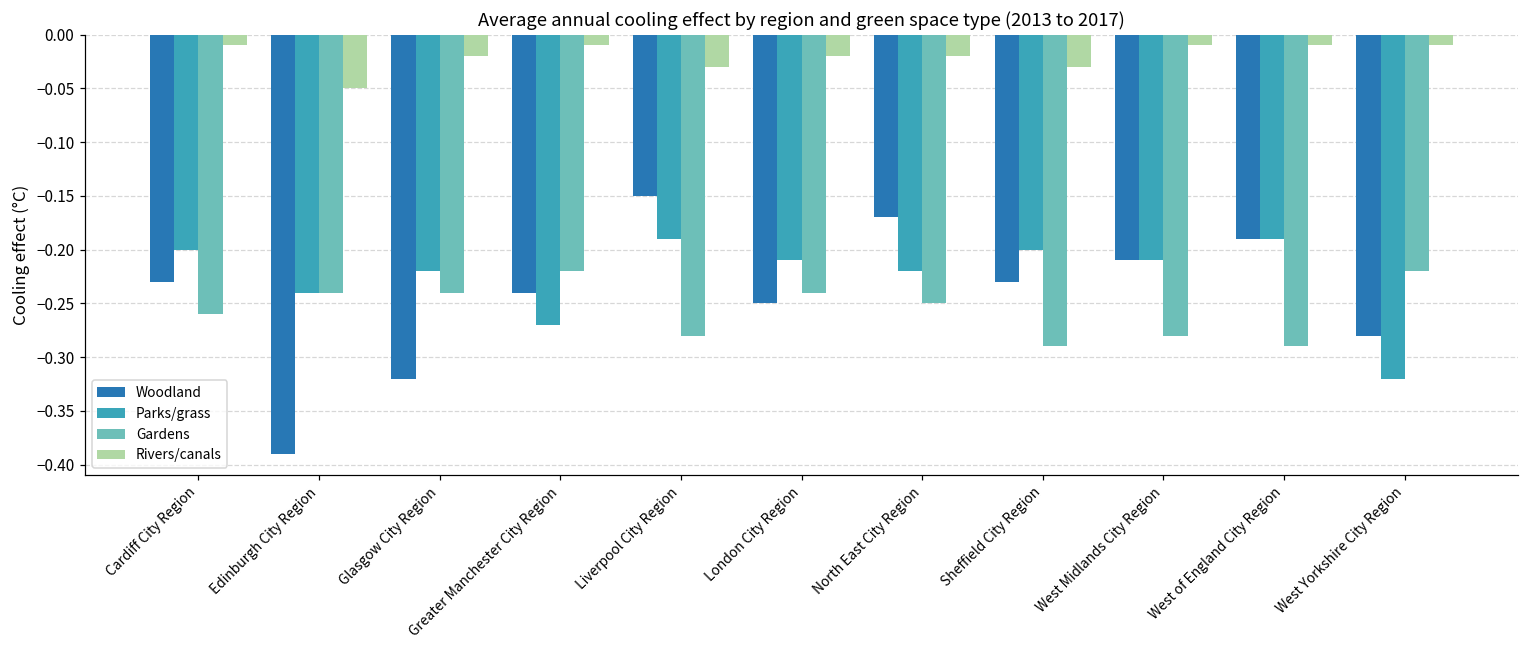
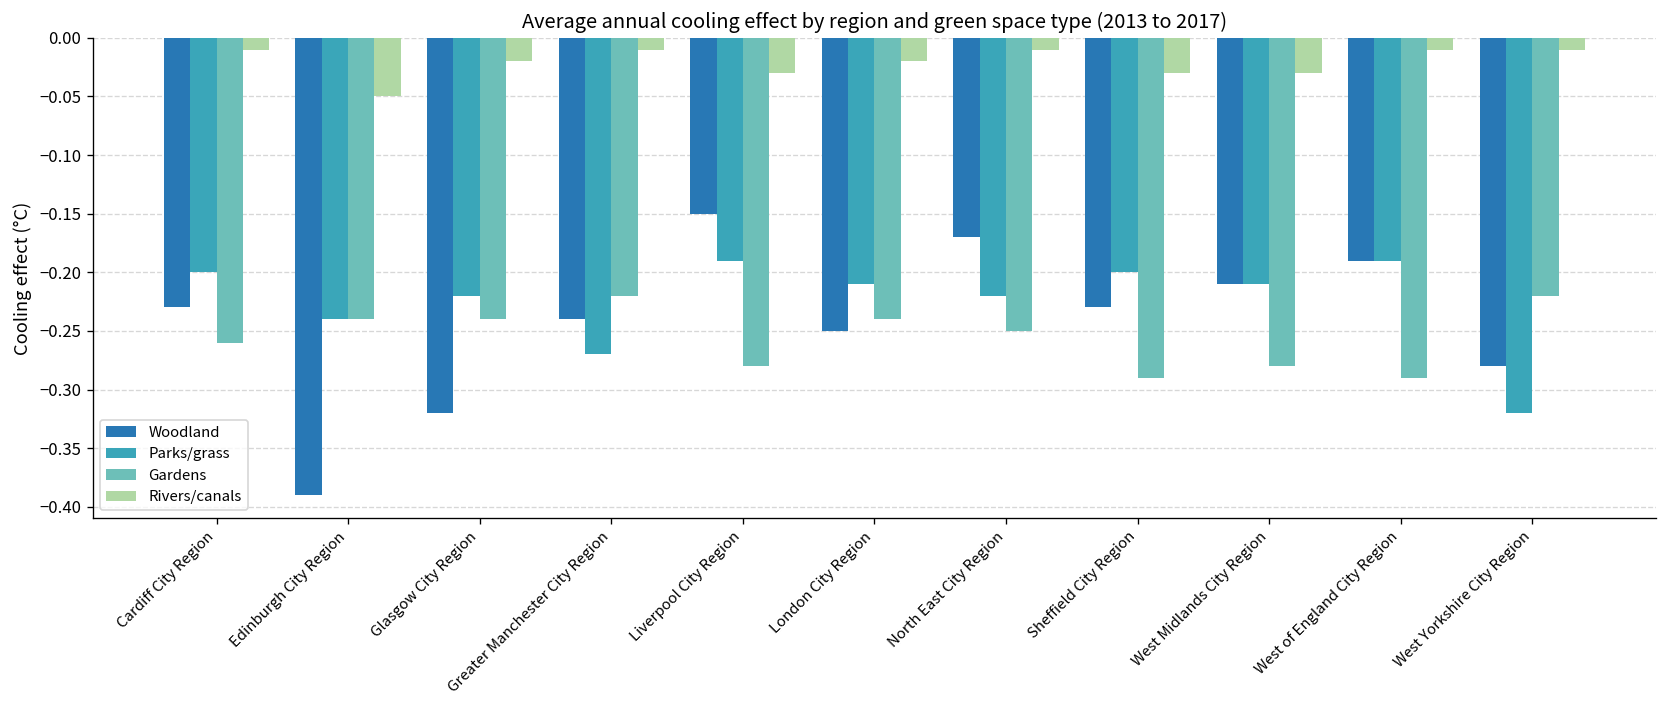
Rivers/canals, North East City Region: -0.02 -> -0.01
Rivers/canals, West Midlands City Region: -0.01 -> -0.03
